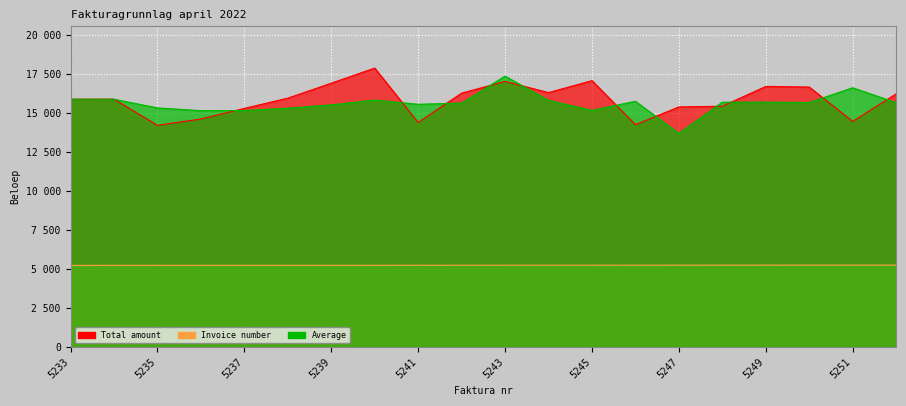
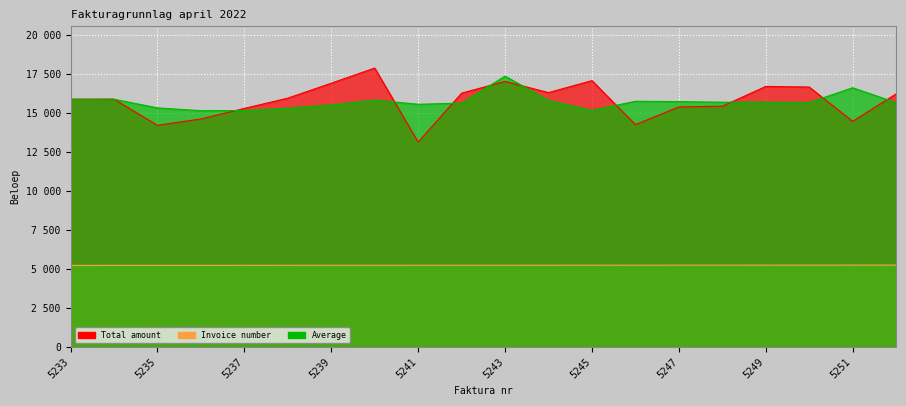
Total amount, 5241: 14400 -> 13100
Average, 5247: 13700 -> 15700
